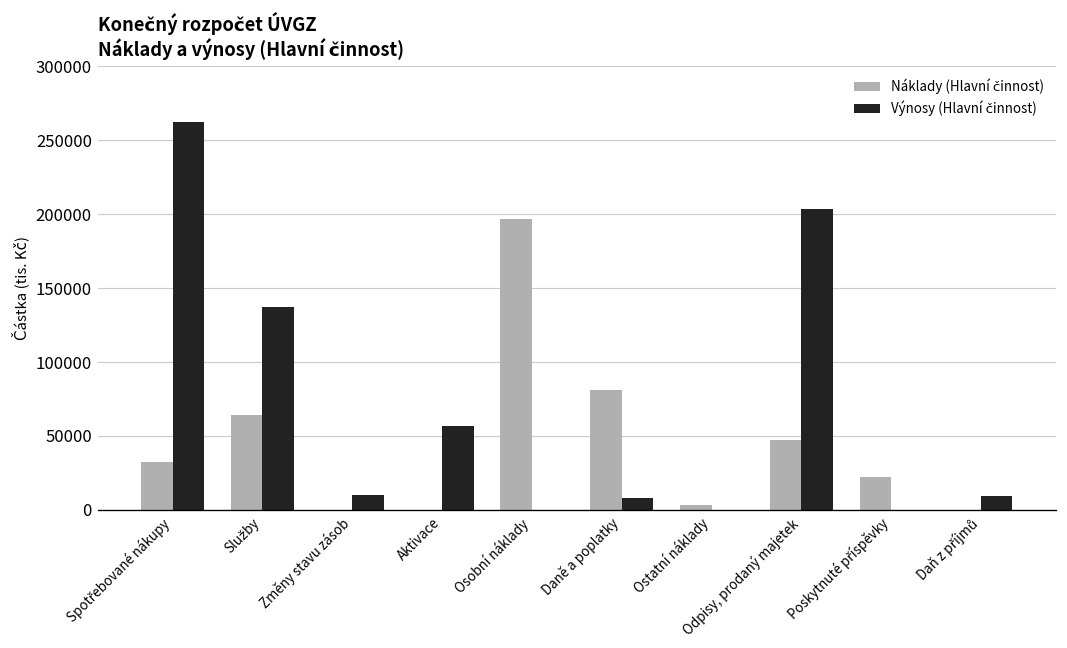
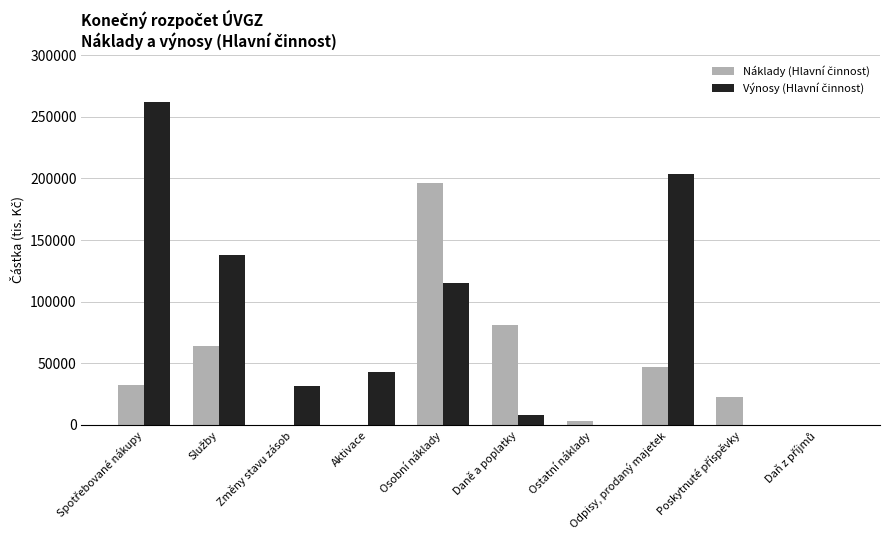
Výnosy (Hlavní činnost), Změny stavu zásob: 10000 -> 32000
Výnosy (Hlavní činnost), Aktivace: 57000 -> 43000
Výnosy (Hlavní činnost), Osobní náklady: 0 -> 116000
Výnosy (Hlavní činnost), Daň z příjmů: 9000 -> 0
